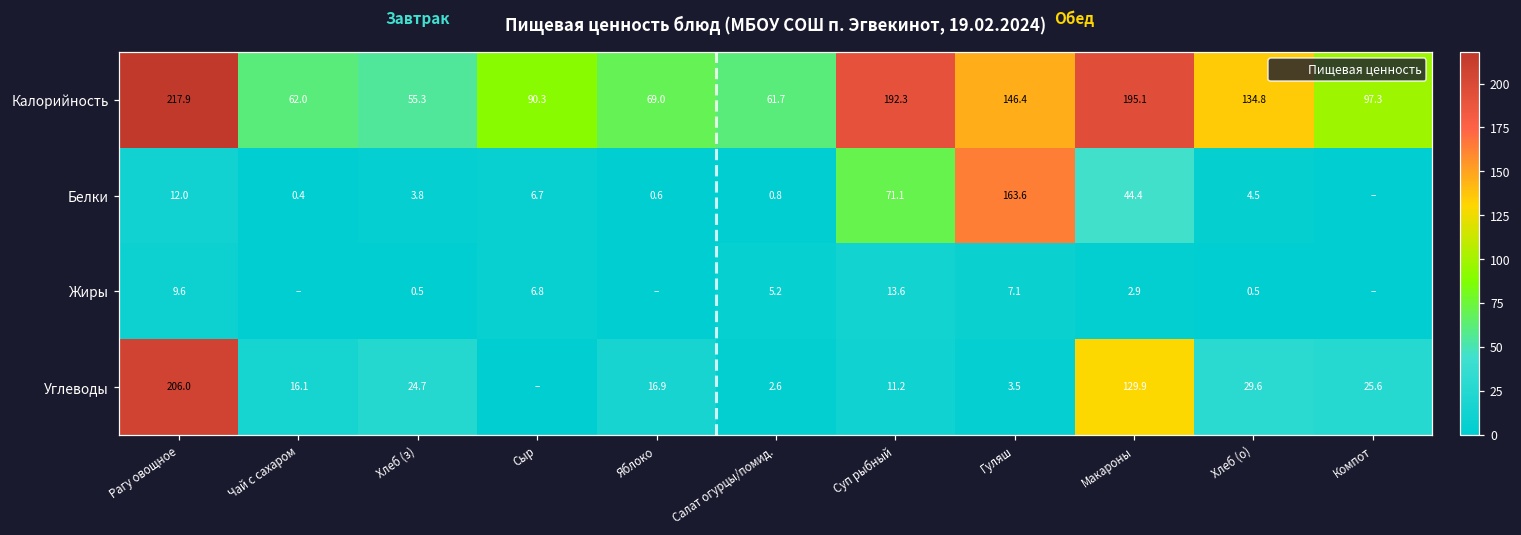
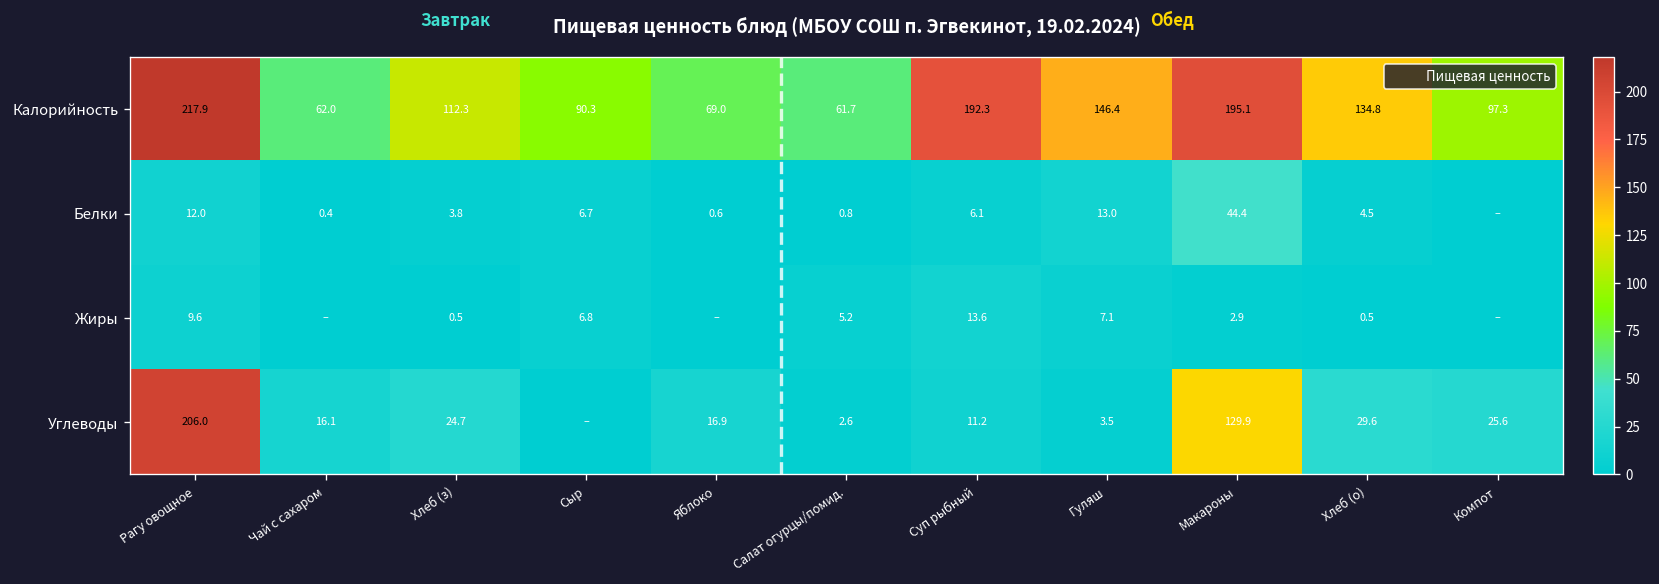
Калорийность, Хлеб (з): 55.3 -> 112.3
Белки, Суп рыбный: 71.1 -> 6.1
Белки, Гуляш: 163.6 -> 13.0
